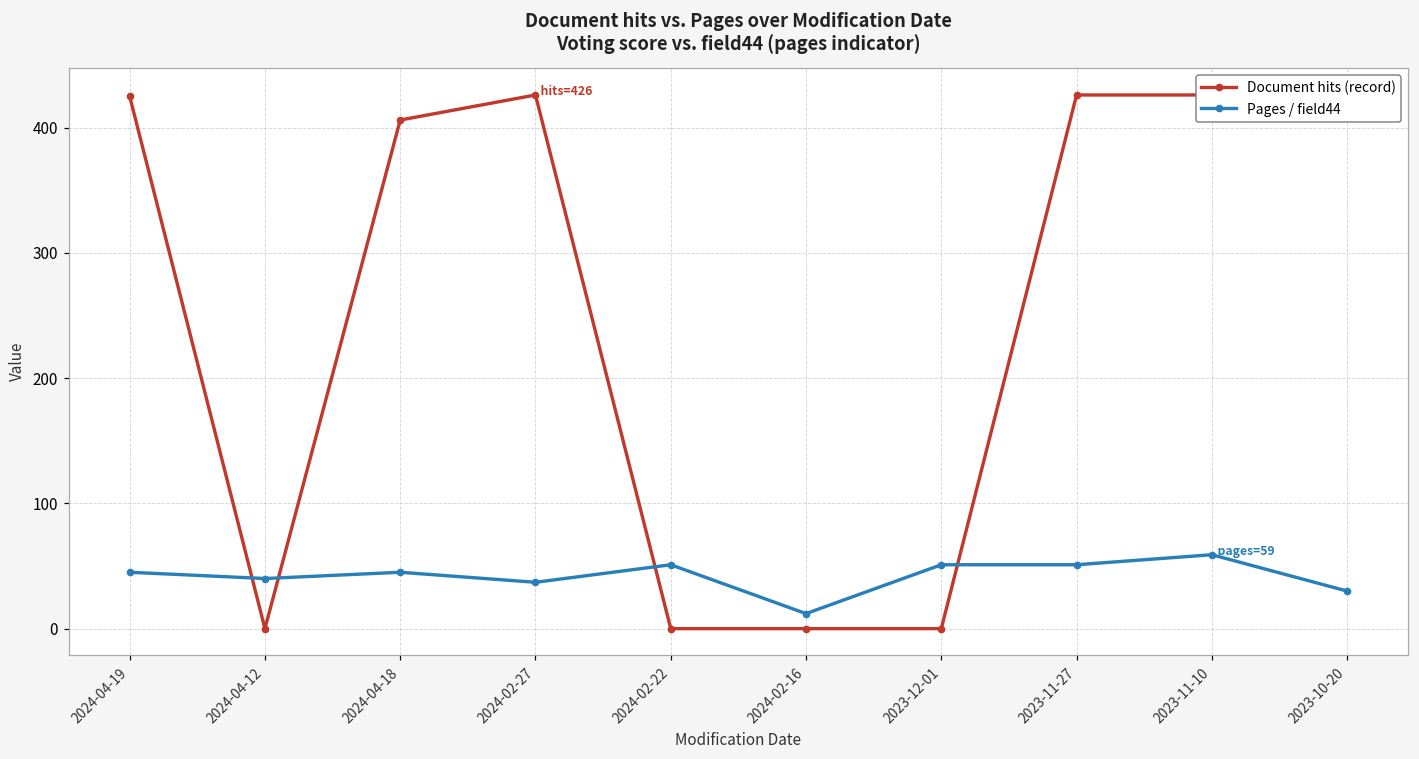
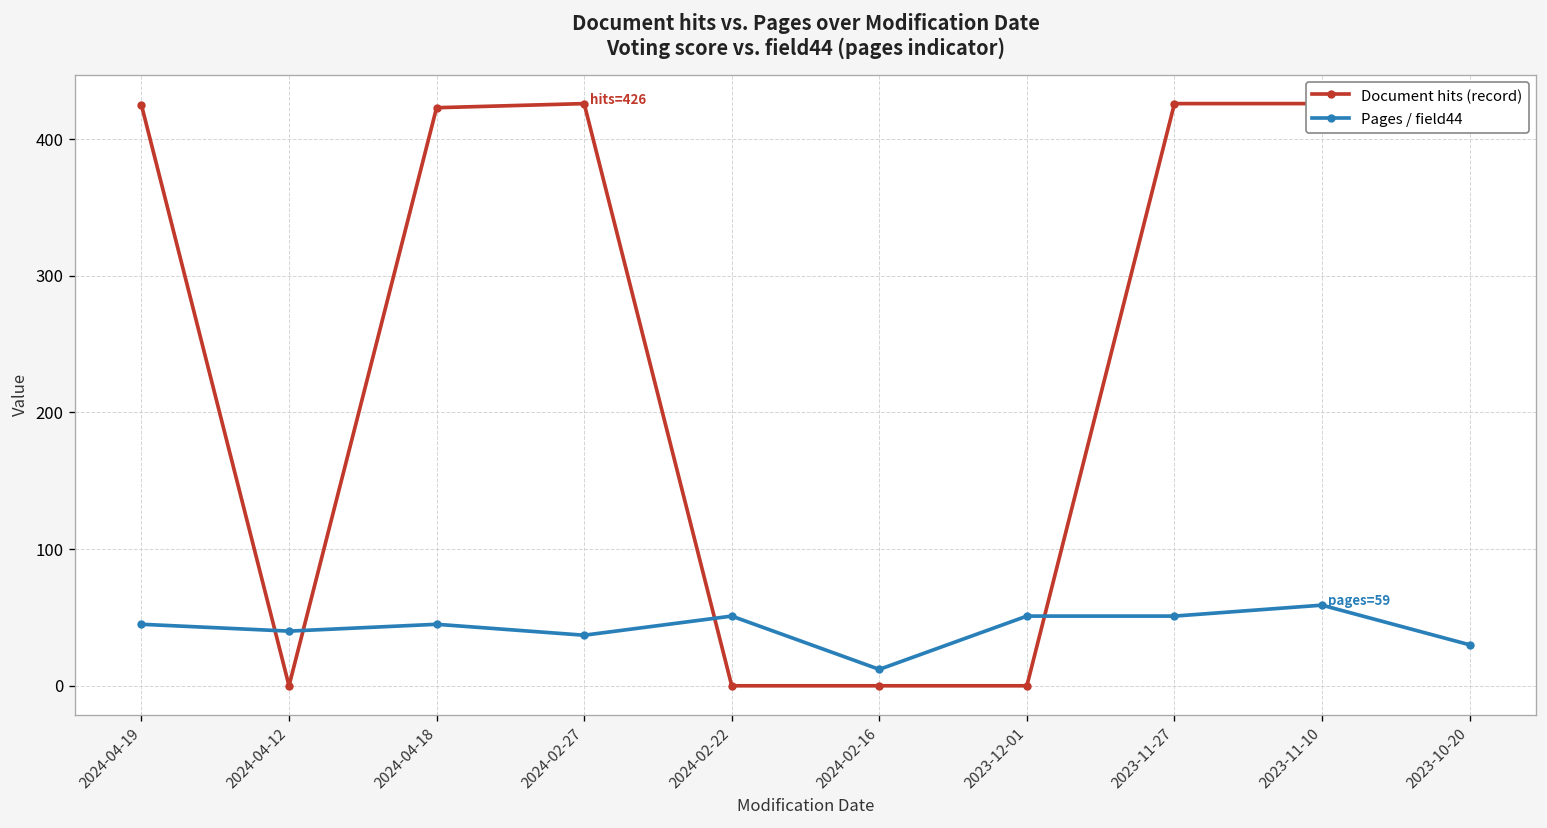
Document hits (record), 2024-04-18: 406 -> 423
